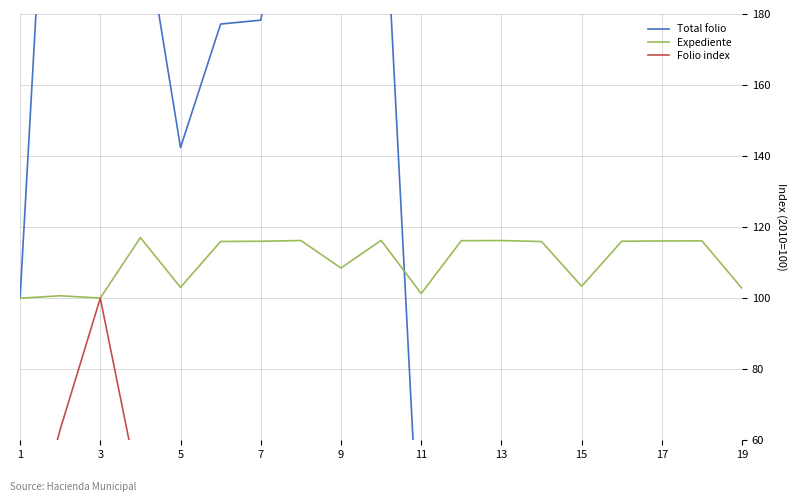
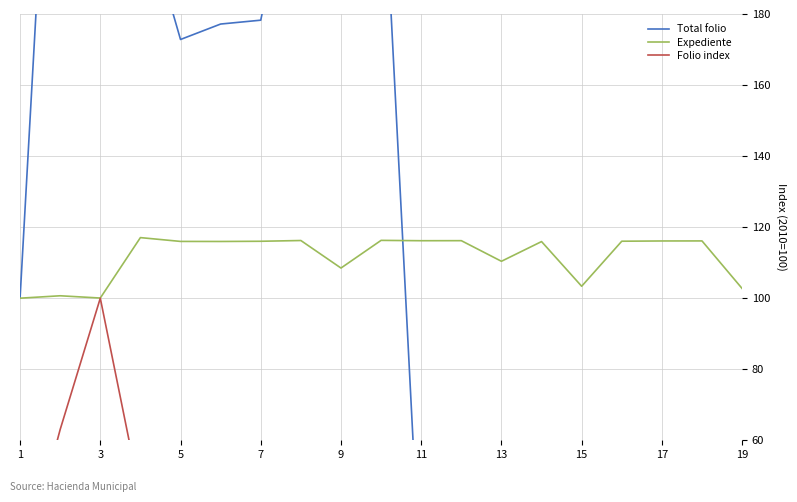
Total folio, 5: 142 -> 173
Expediente, 5: 103 -> 116
Expediente, 11: 101 -> 116
Expediente, 13: 116 -> 110
